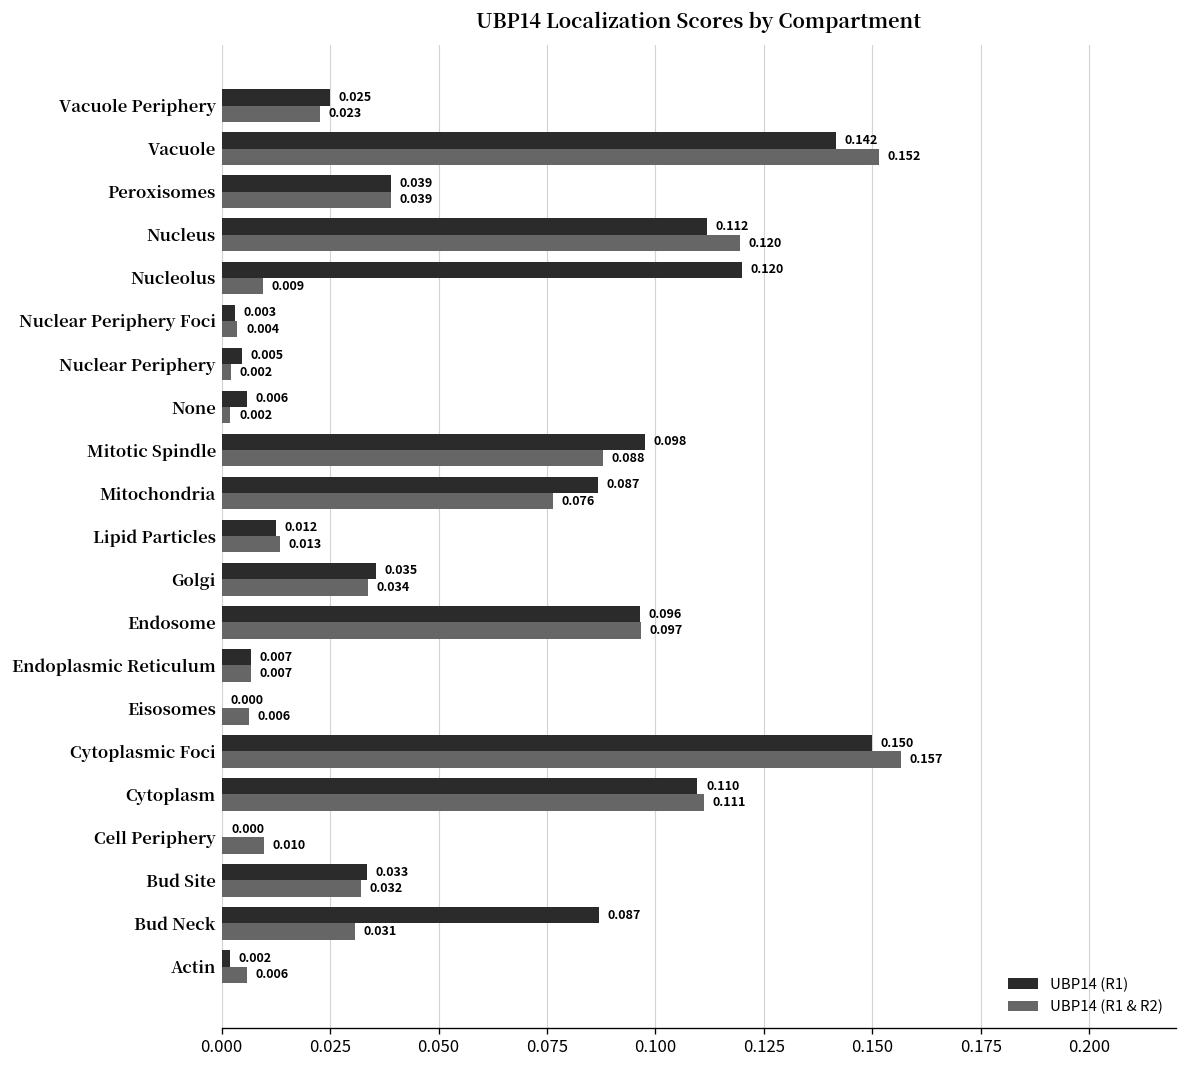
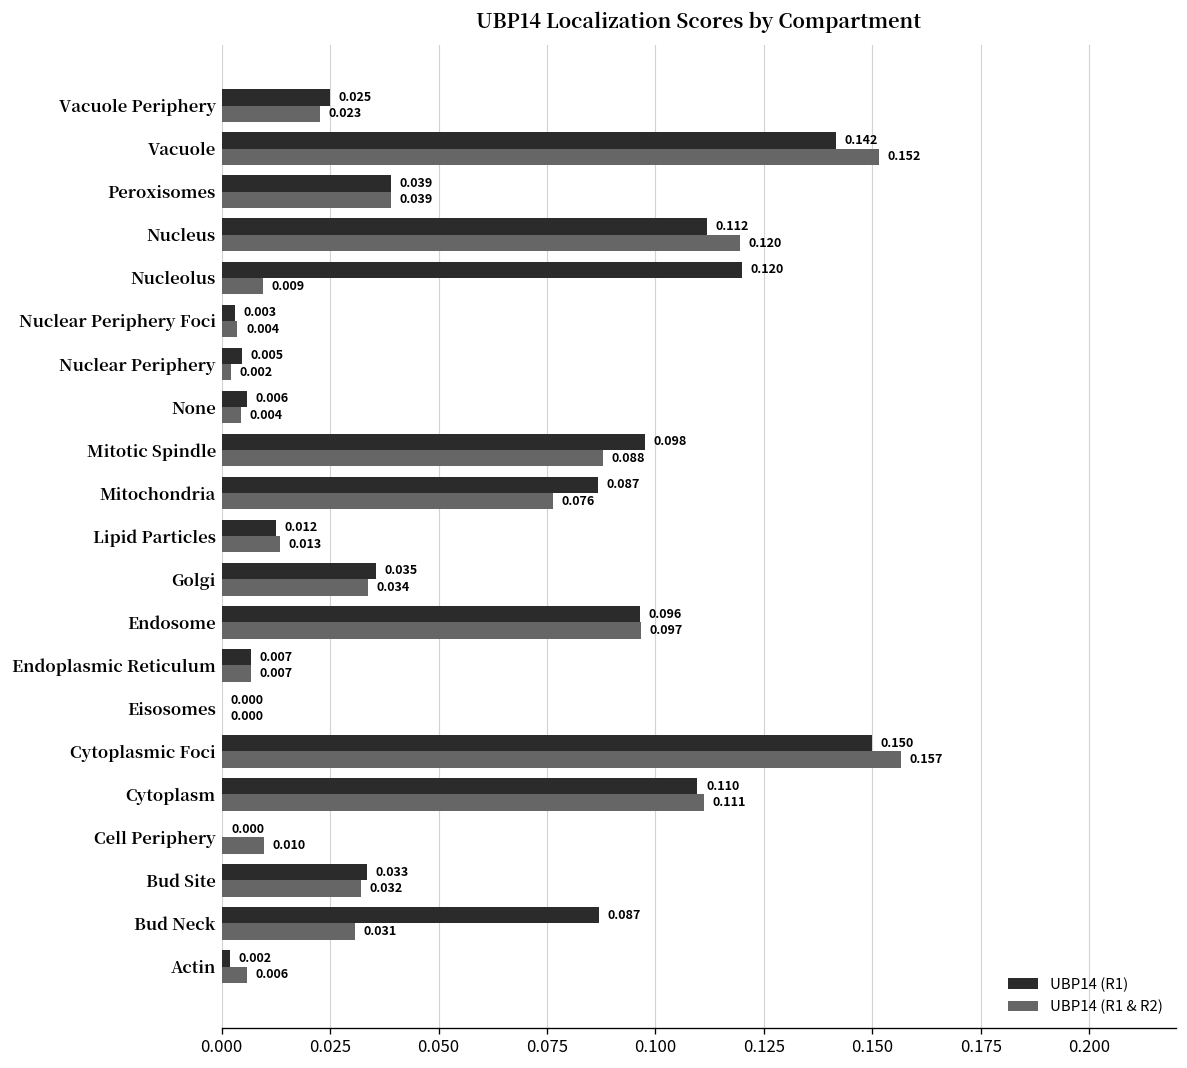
UBP14 (R1 & R2), None: 0.002 -> 0.004
UBP14 (R1 & R2), Eisosomes: 0.006 -> 0.000
